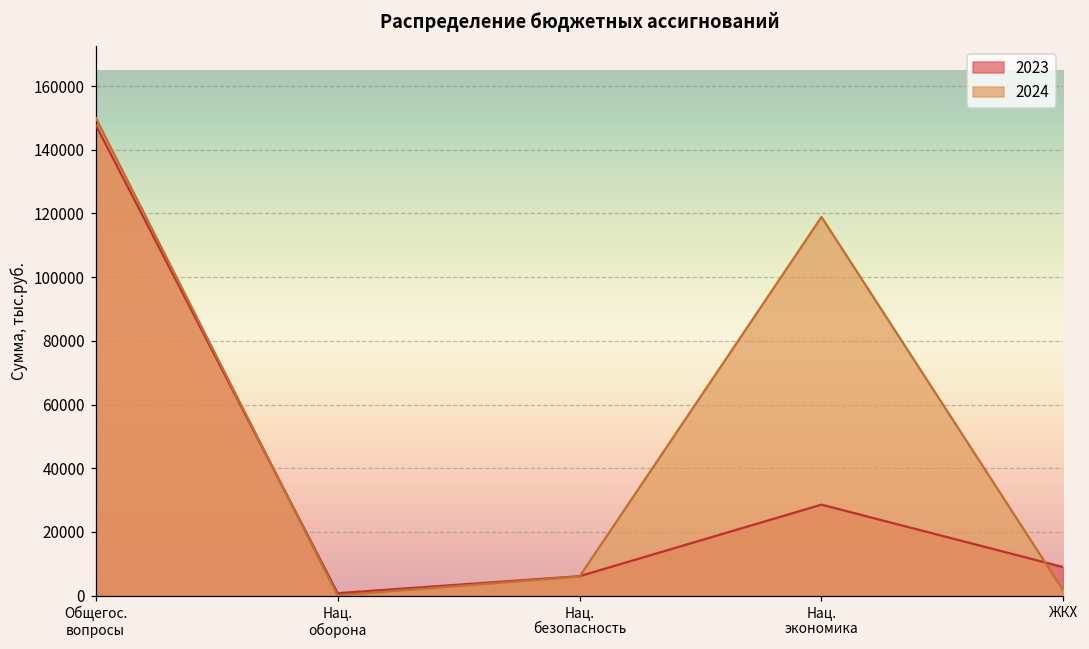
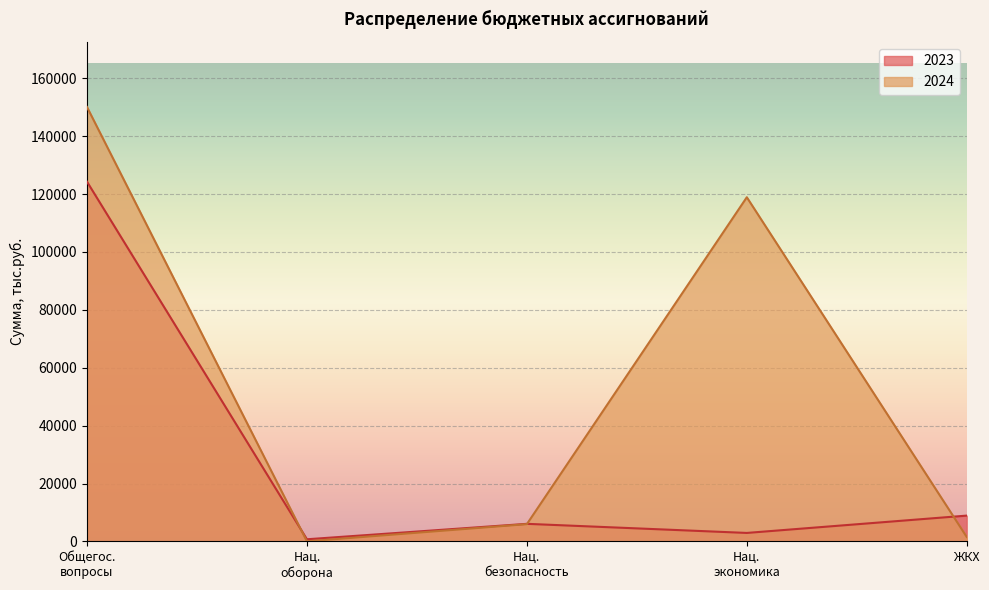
2023, Общегос. вопросы: 148000 -> 124000
2023, Нац. экономика: 29000 -> 3000
